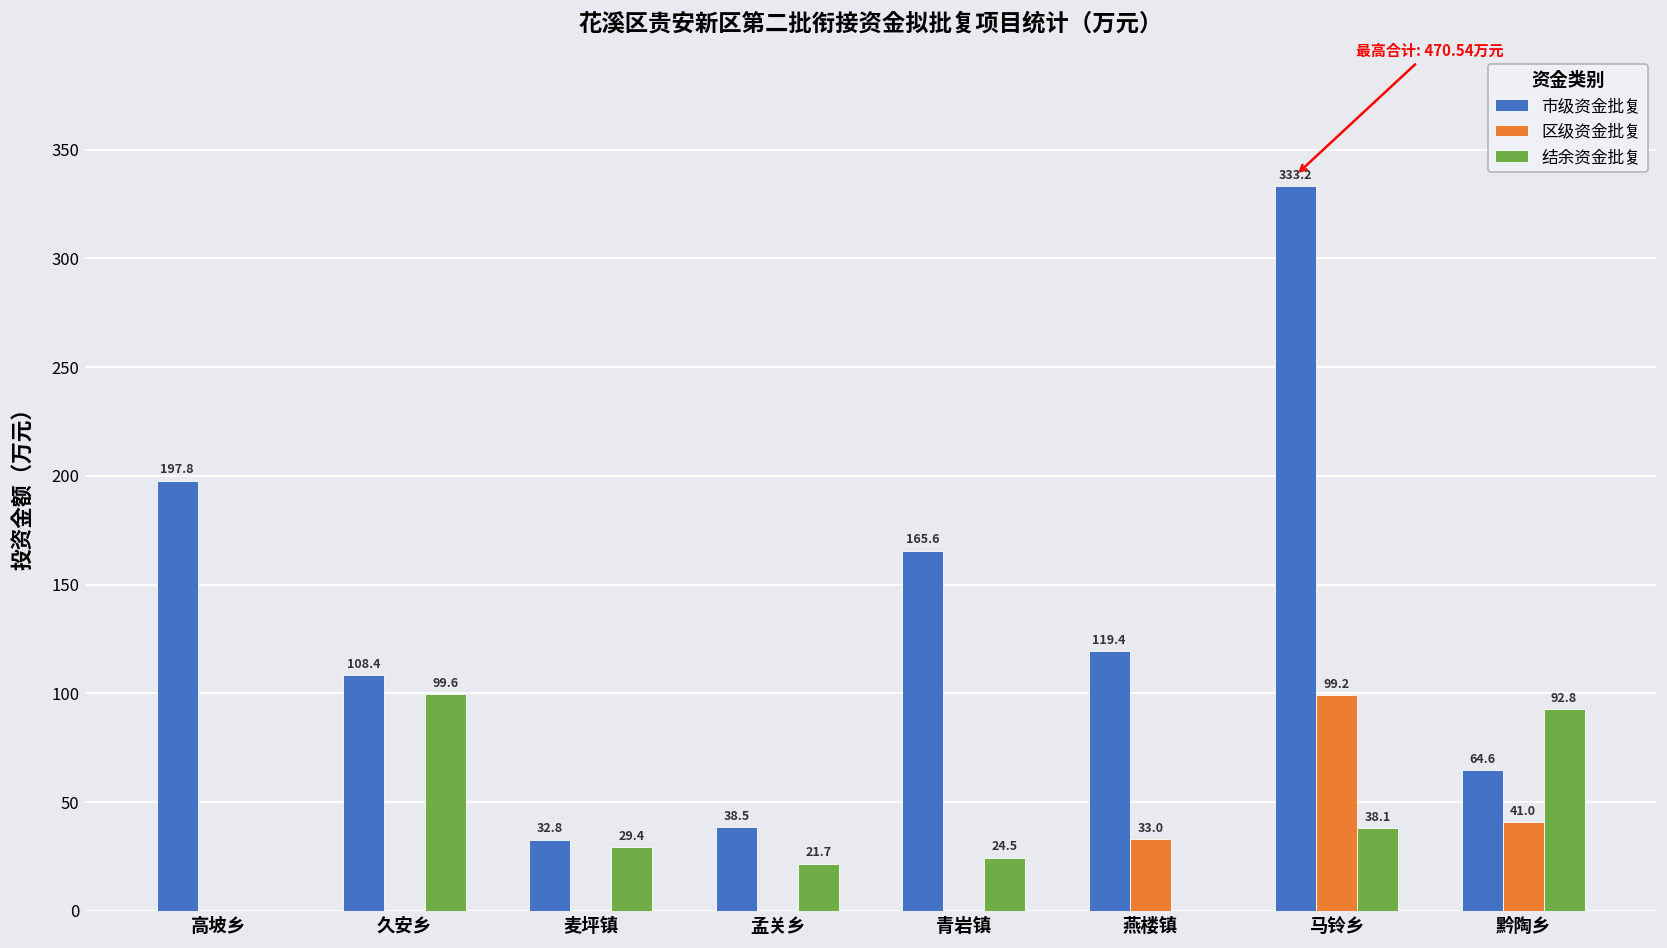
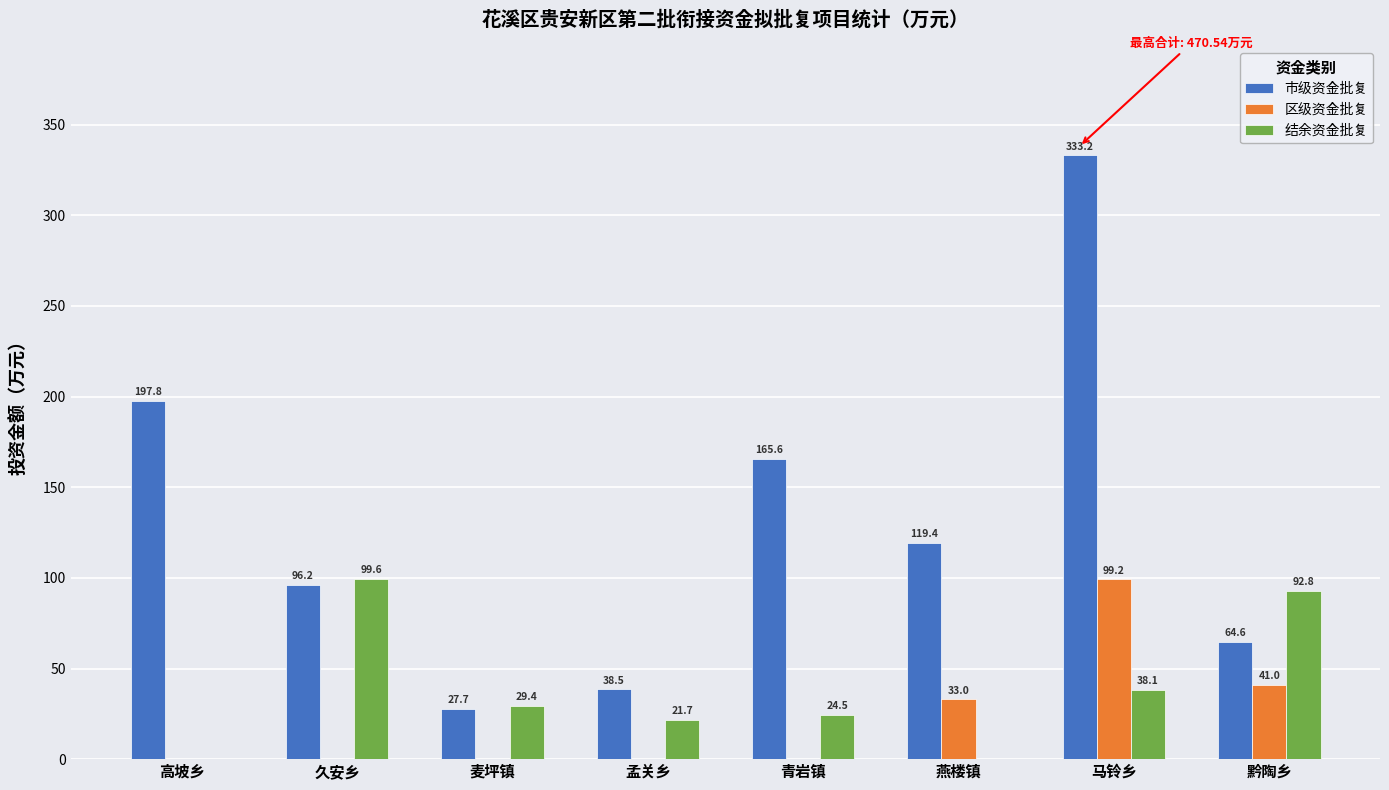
市级资金批复, 久安乡: 108.4 -> 96.2
市级资金批复, 麦坪镇: 32.8 -> 27.7
